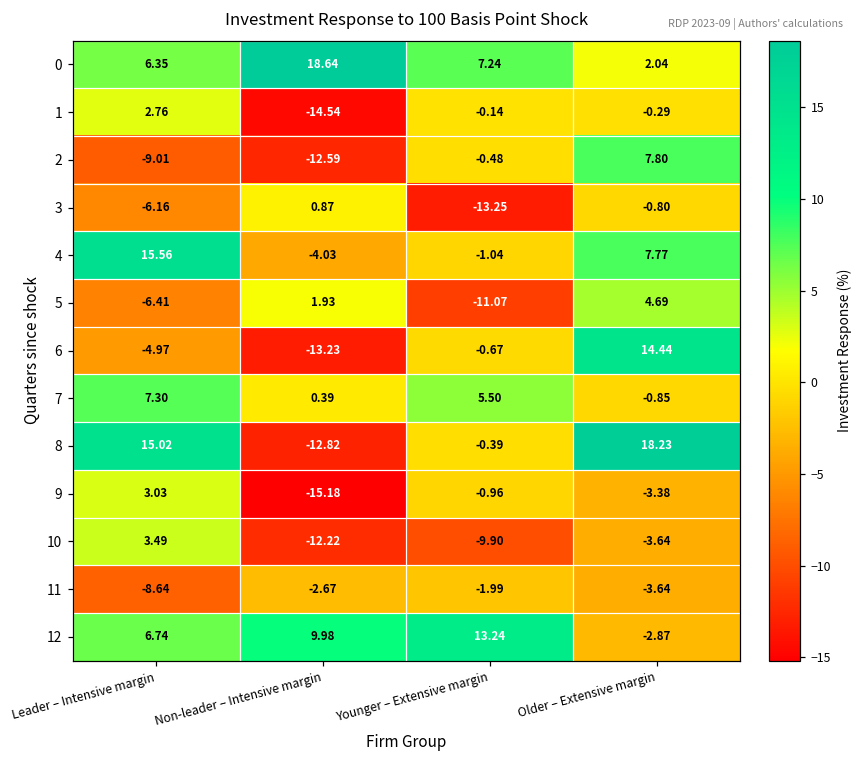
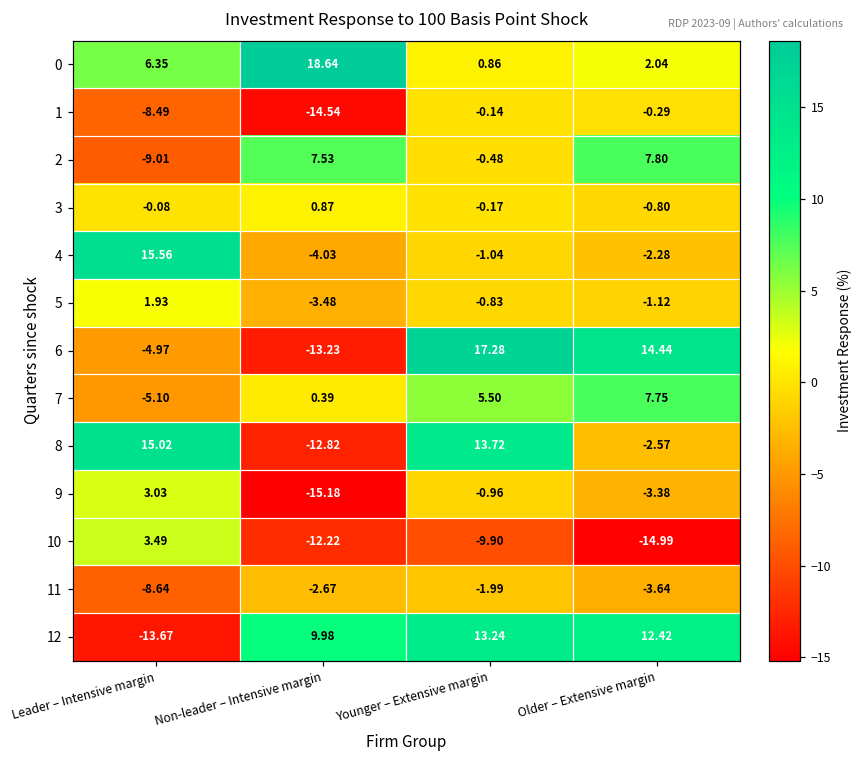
0, Younger – Extensive margin: 7.24 -> 0.86
1, Leader – Intensive margin: 2.76 -> -8.49
2, Non-leader – Intensive margin: -12.59 -> 7.53
3, Leader – Intensive margin: -6.16 -> -0.08
3, Younger – Extensive margin: -13.25 -> -0.17
4, Older – Extensive margin: 7.77 -> -2.28
5, Leader – Intensive margin: -6.41 -> 1.93
5, Non-leader – Intensive margin: 1.93 -> -3.48
5, Younger – Extensive margin: -11.07 -> -0.83
5, Older – Extensive margin: 4.69 -> -1.12
6, Younger – Extensive margin: -0.67 -> 17.28
7, Leader – Intensive margin: 7.30 -> -5.10
7, Older – Extensive margin: -0.85 -> 7.75
8, Younger – Extensive margin: -0.39 -> 13.72
8, Older – Extensive margin: 18.23 -> -2.57
10, Older – Extensive margin: -3.64 -> -14.99
12, Leader – Intensive margin: 6.74 -> -13.67
12, Older – Extensive margin: -2.87 -> 12.42
